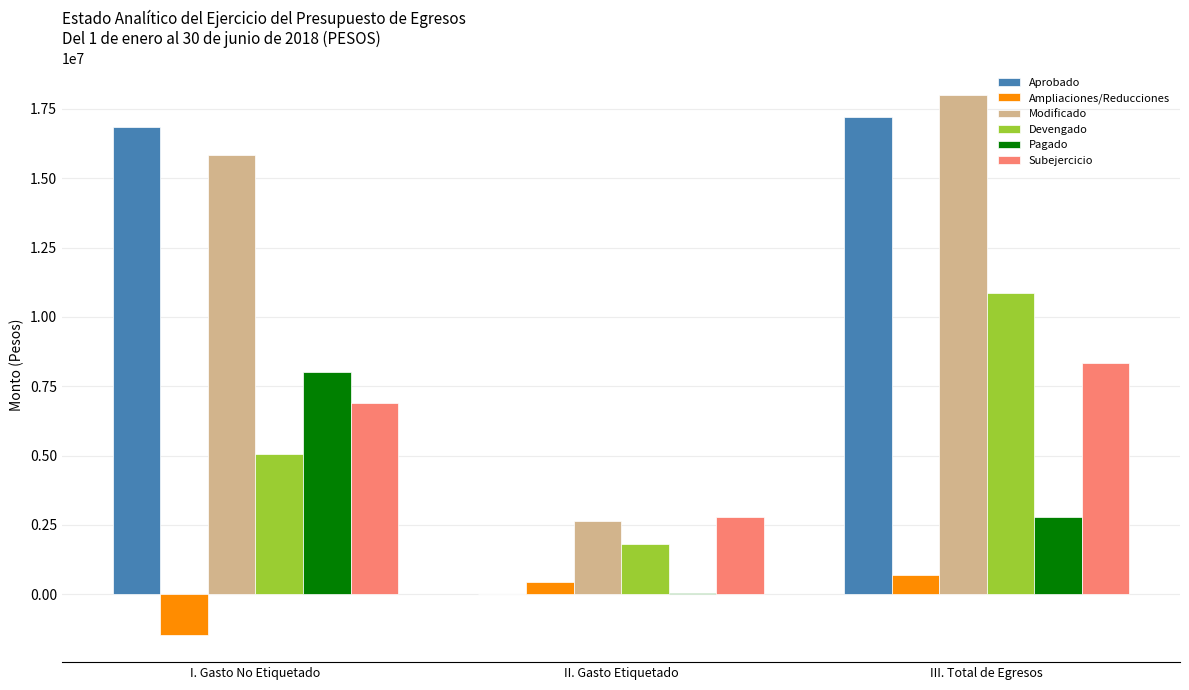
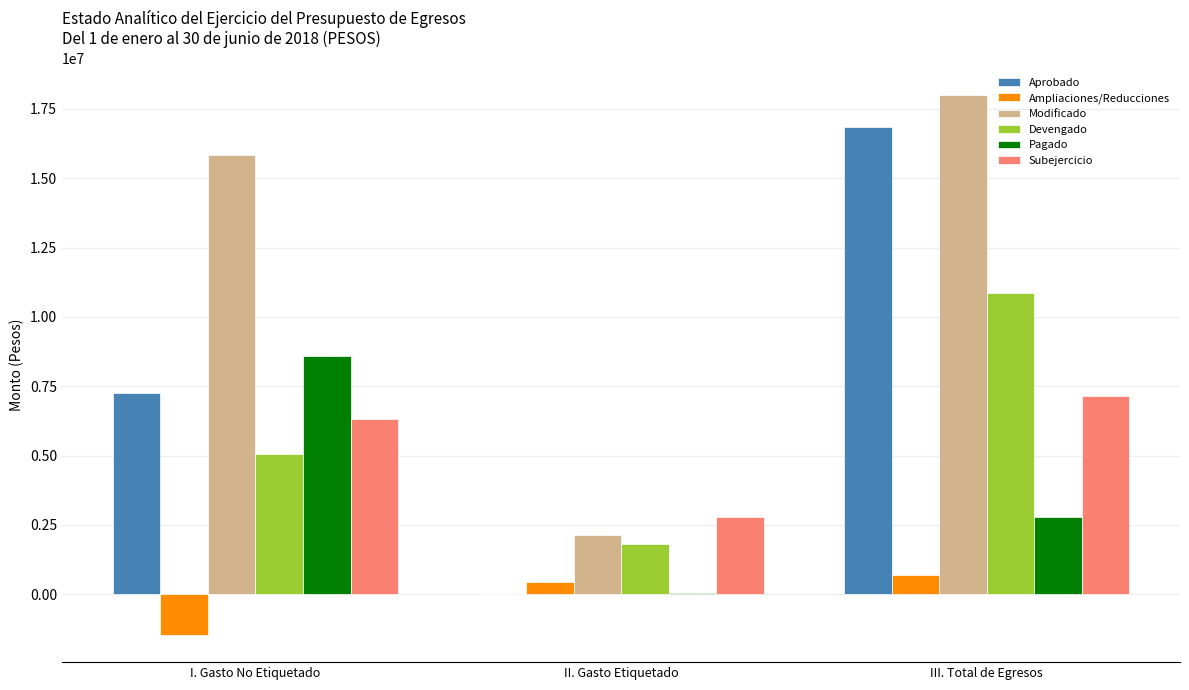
Aprobado, I. Gasto No Etiquetado: 16900000 -> 7200000
Pagado, I. Gasto No Etiquetado: 8000000 -> 8600000
Subejercicio, I. Gasto No Etiquetado: 6900000 -> 6300000
Modificado, II. Gasto Etiquetado: 2600000 -> 2100000
Aprobado, III. Total de Egresos: 17200000 -> 16900000
Subejercicio, III. Total de Egresos: 8300000 -> 7100000
